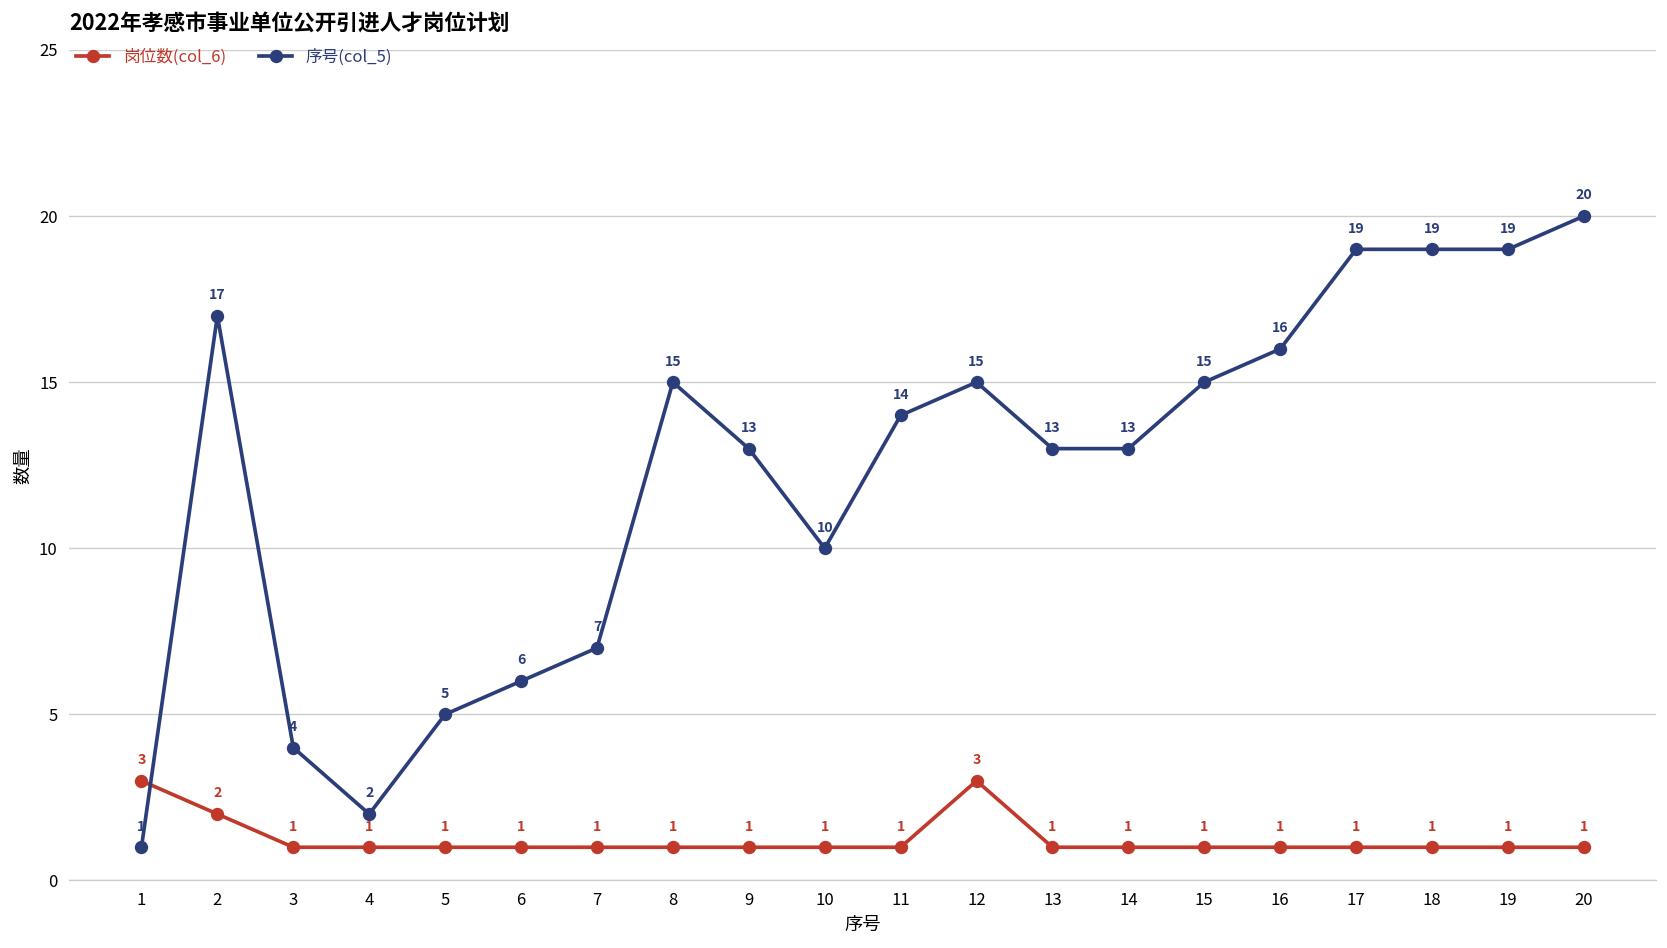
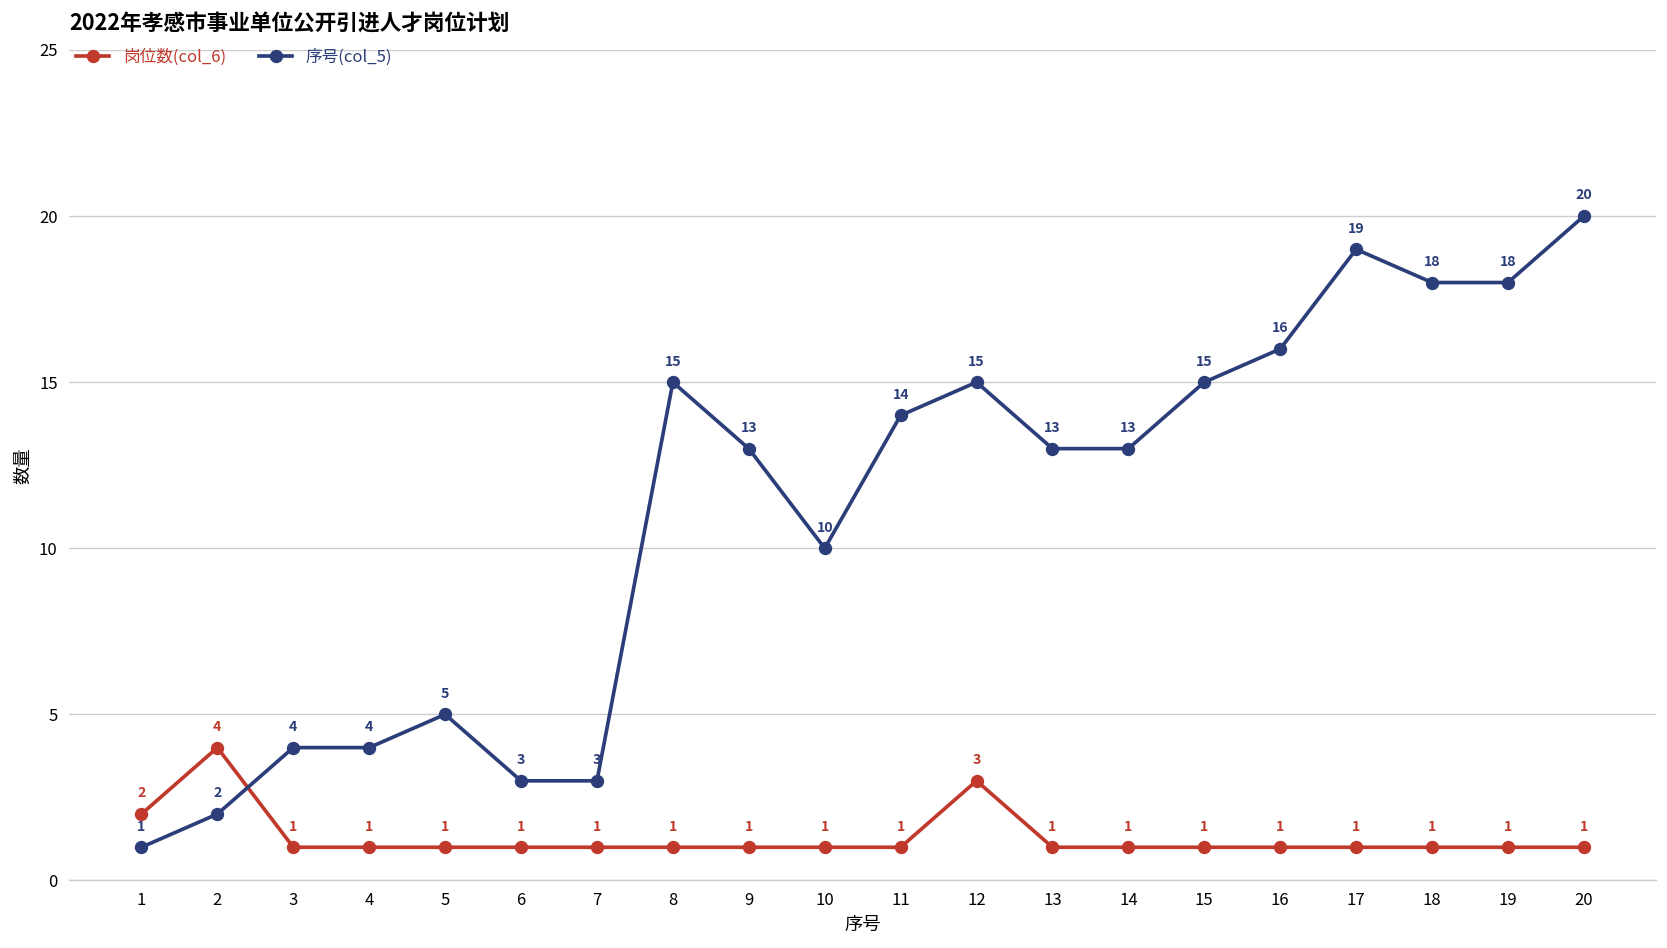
岗位数(col_6), 1: 3 -> 2
岗位数(col_6), 2: 2 -> 4
序号(col_5), 2: 17 -> 2
序号(col_5), 4: 2 -> 4
序号(col_5), 6: 6 -> 3
序号(col_5), 7: 7 -> 3
序号(col_5), 18: 19 -> 18
序号(col_5), 19: 19 -> 18
